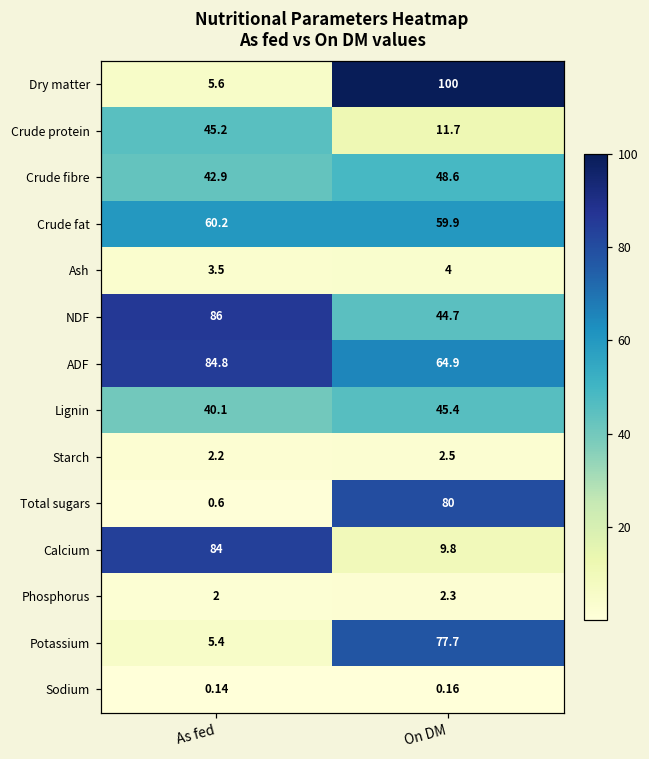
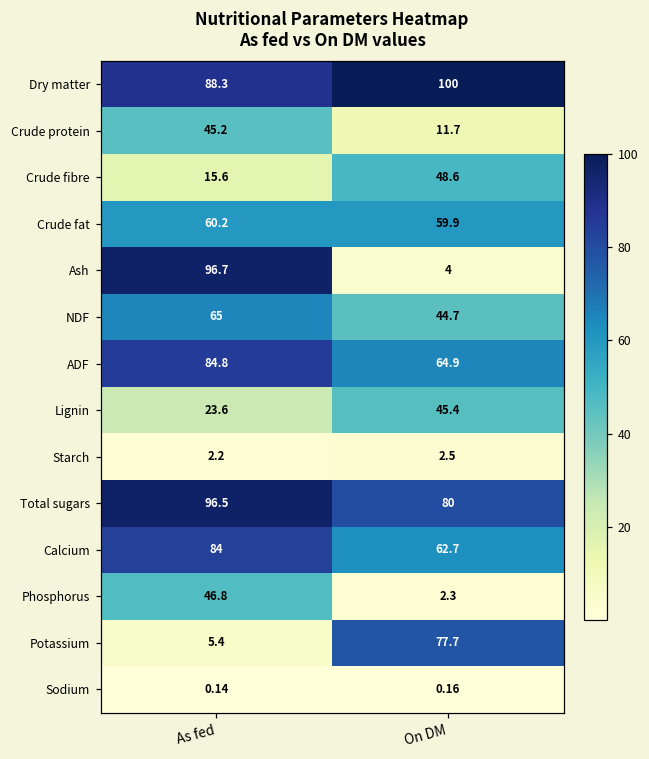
Dry matter, As fed: 5.6 -> 88.3
Crude fibre, As fed: 42.9 -> 15.6
Ash, As fed: 3.5 -> 96.7
NDF, As fed: 86 -> 65
Lignin, As fed: 40.1 -> 23.6
Total sugars, As fed: 0.6 -> 96.5
Calcium, On DM: 9.8 -> 62.7
Phosphorus, As fed: 2 -> 46.8
